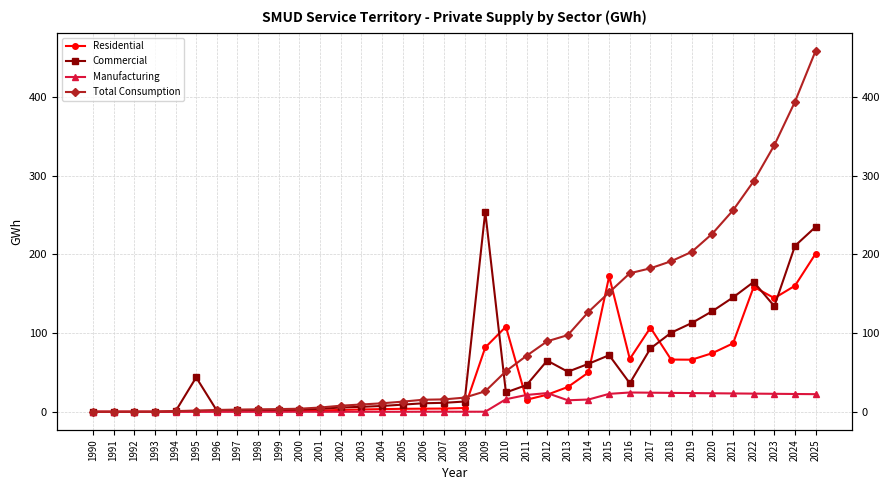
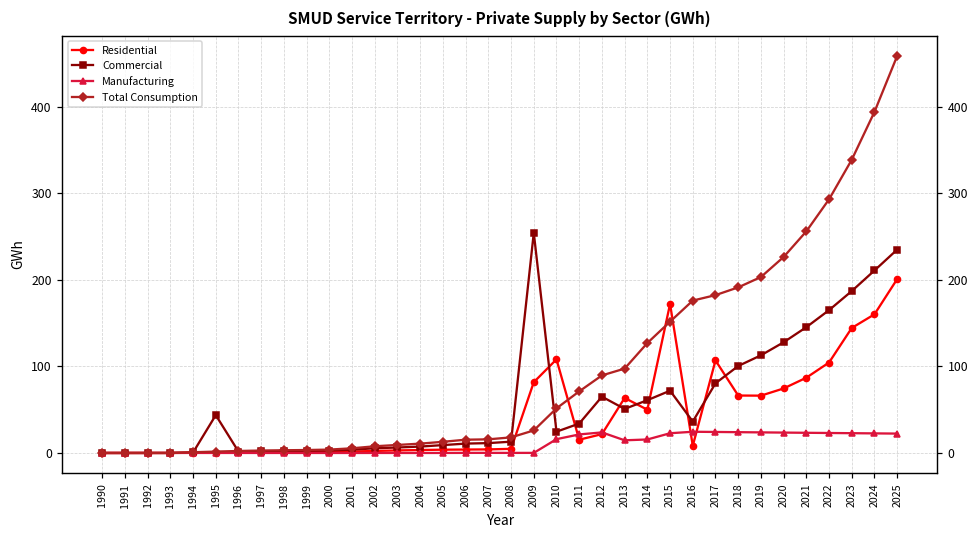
Residential, 2013: 30 -> 60
Residential, 2016: 70 -> 10
Residential, 2022: 160 -> 100
Commercial, 2023: 130 -> 190
